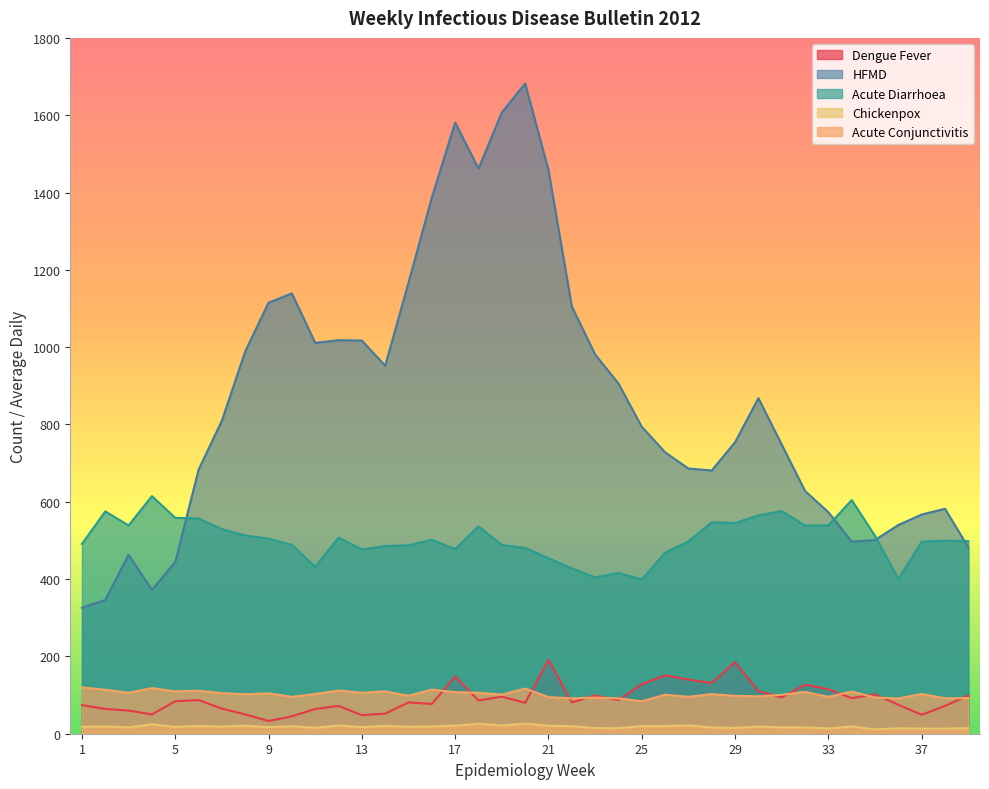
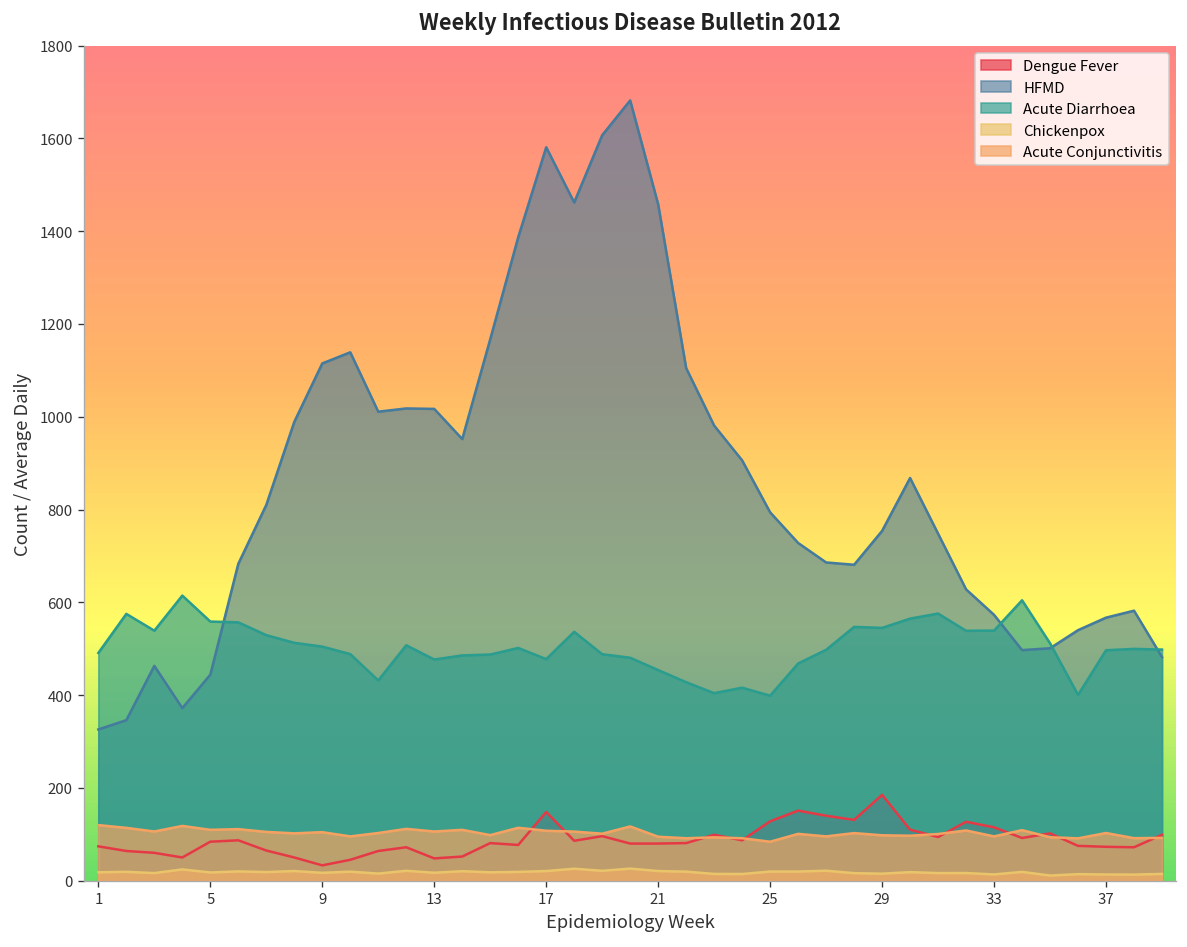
Dengue Fever, 21: 190 -> 80
Dengue Fever, 37: 50 -> 70
